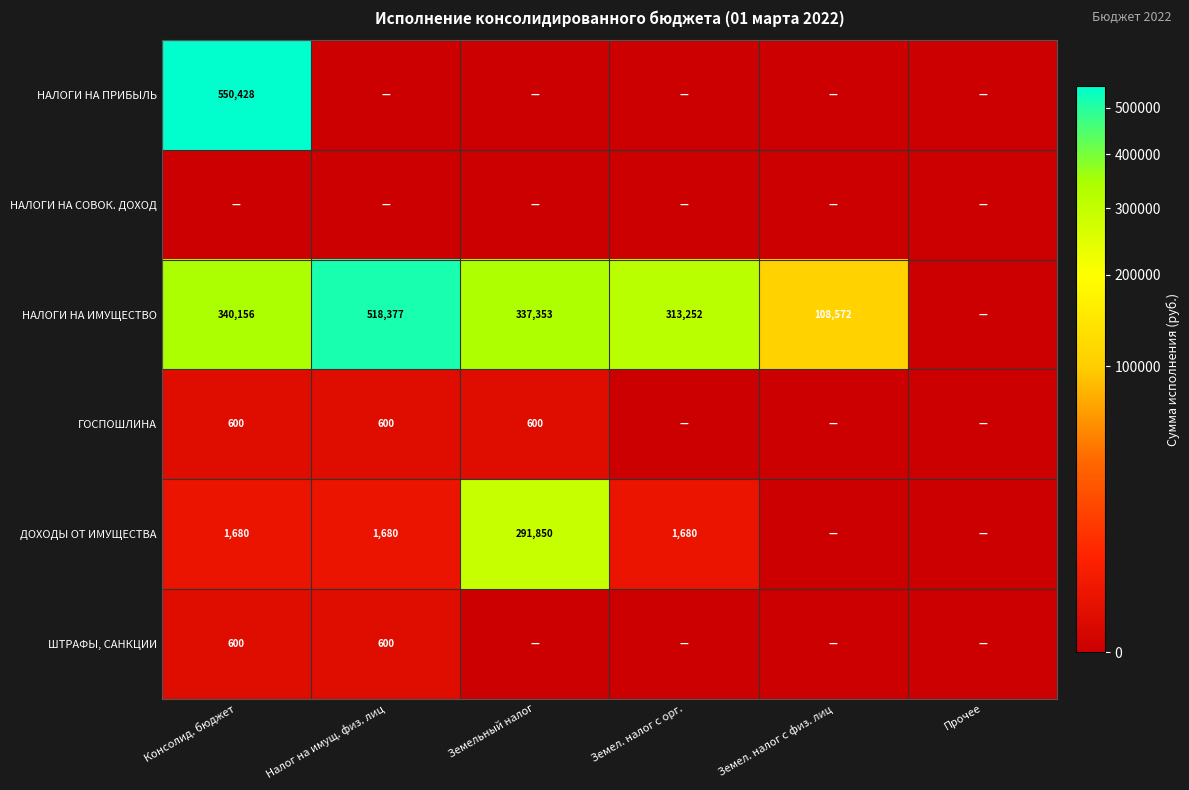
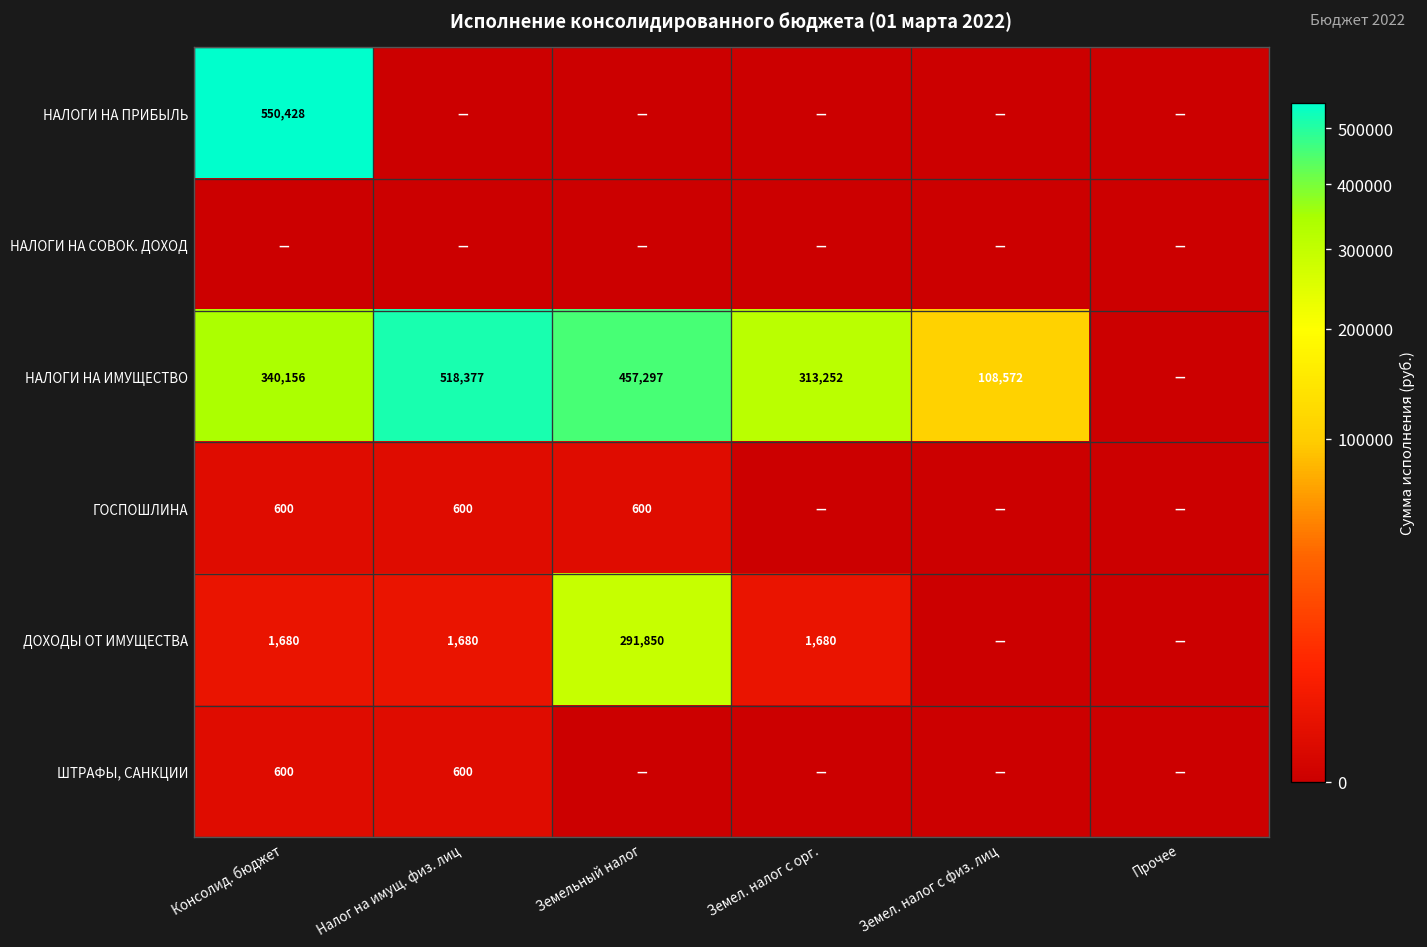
НАЛОГИ НА ИМУЩЕСТВО, Земельный налог: 337,353 -> 457,297
